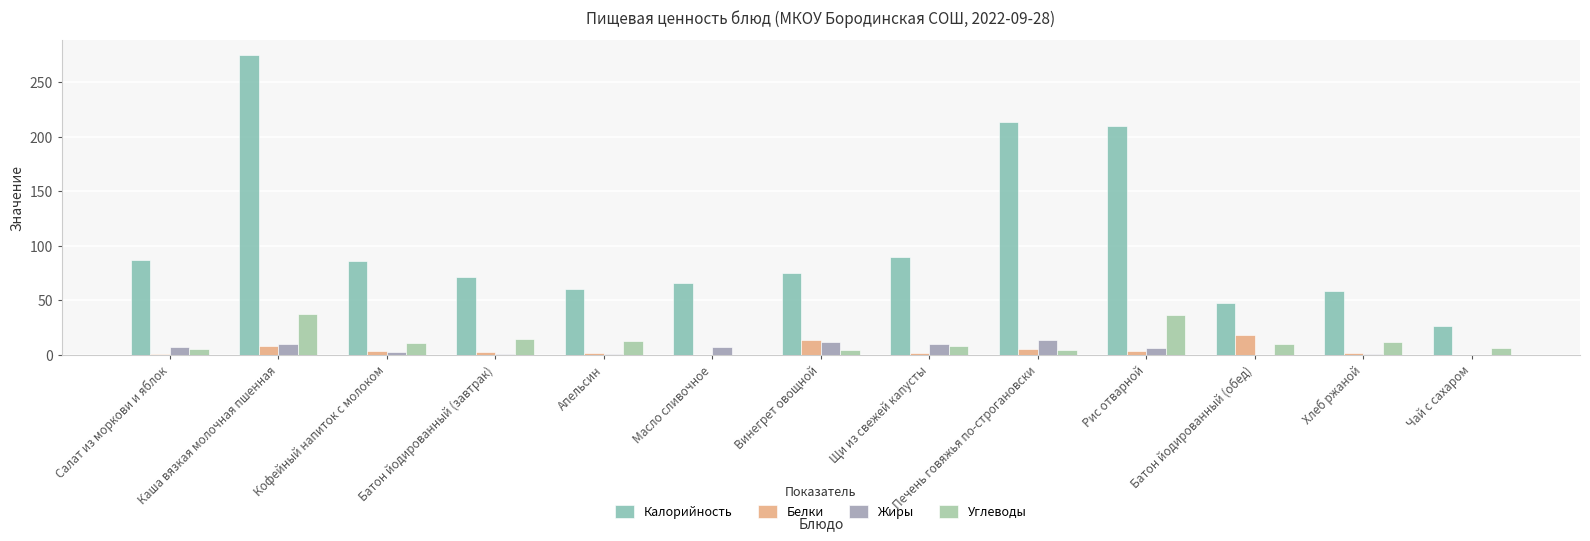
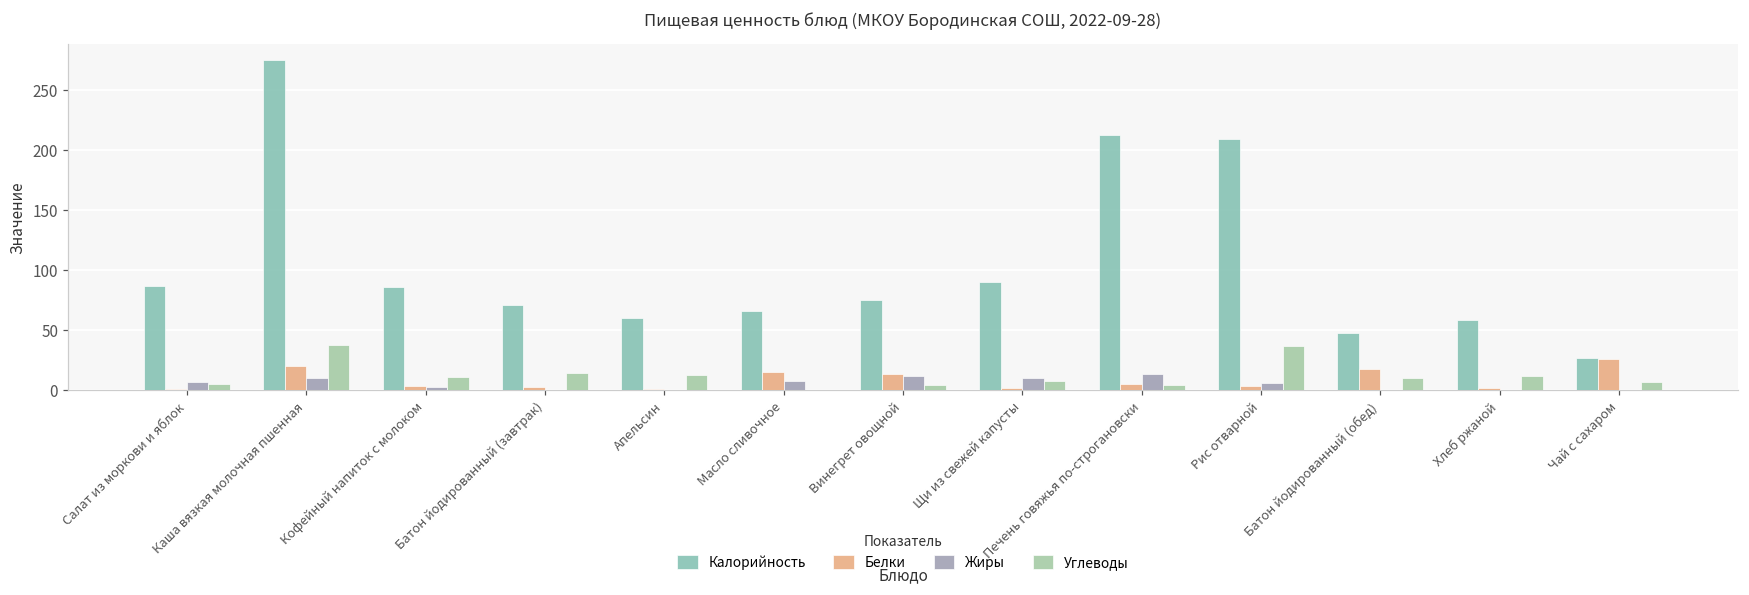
Белки, Каша вязкая молочная пшенная: 8 -> 21
Белки, Масло сливочное: 0 -> 15
Белки, Чай с сахаром: 0 -> 26
